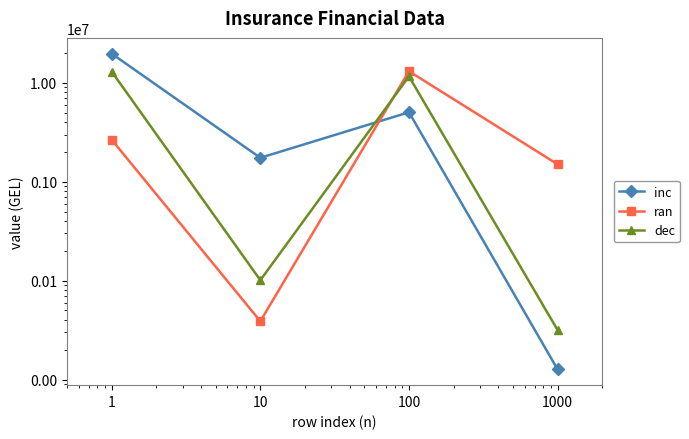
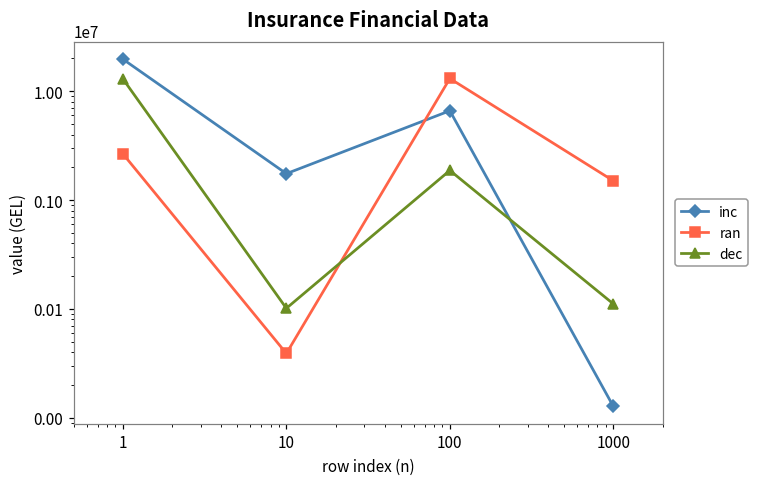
inc, 100: 5000000 -> 7000000
dec, 100: 12000000 -> 1900000
dec, 1000: 32000 -> 110000
